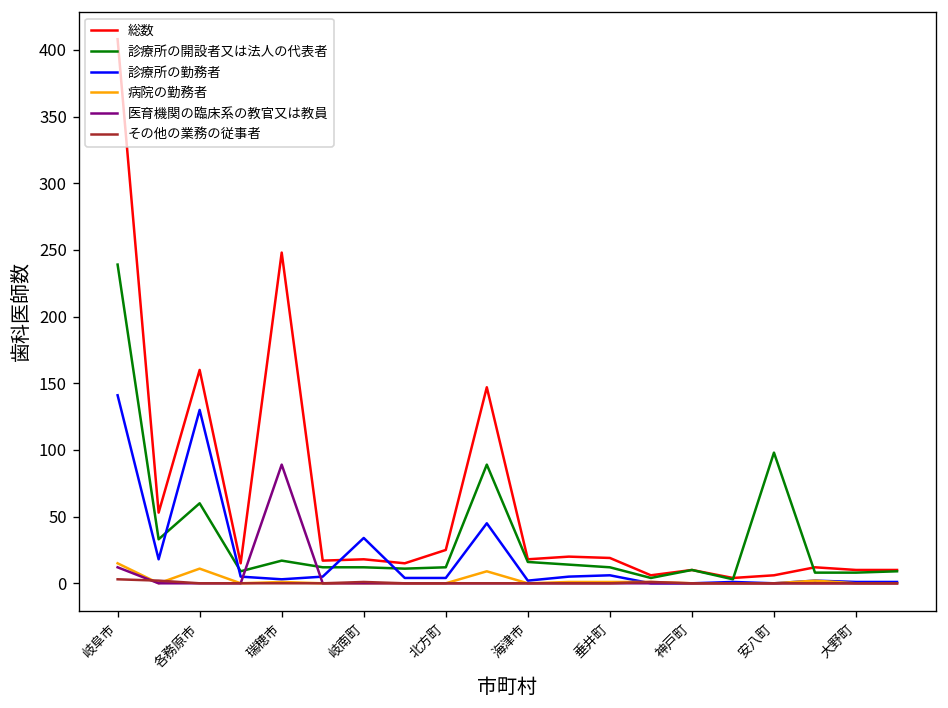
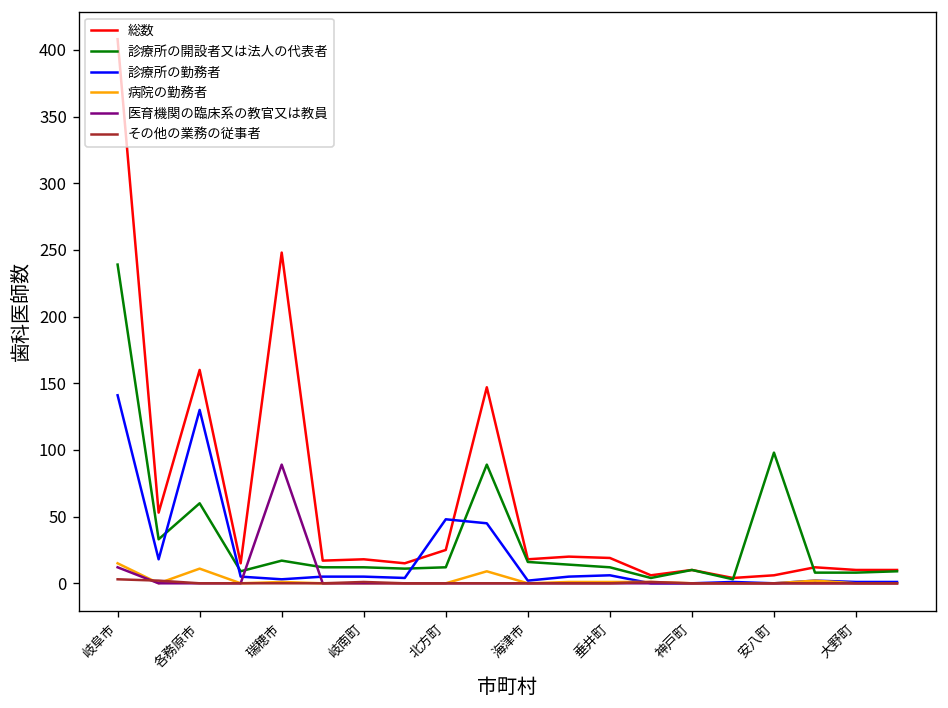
診療所の勤務者, 岐南町: 34 -> 5
診療所の勤務者, 北方町: 4 -> 48
